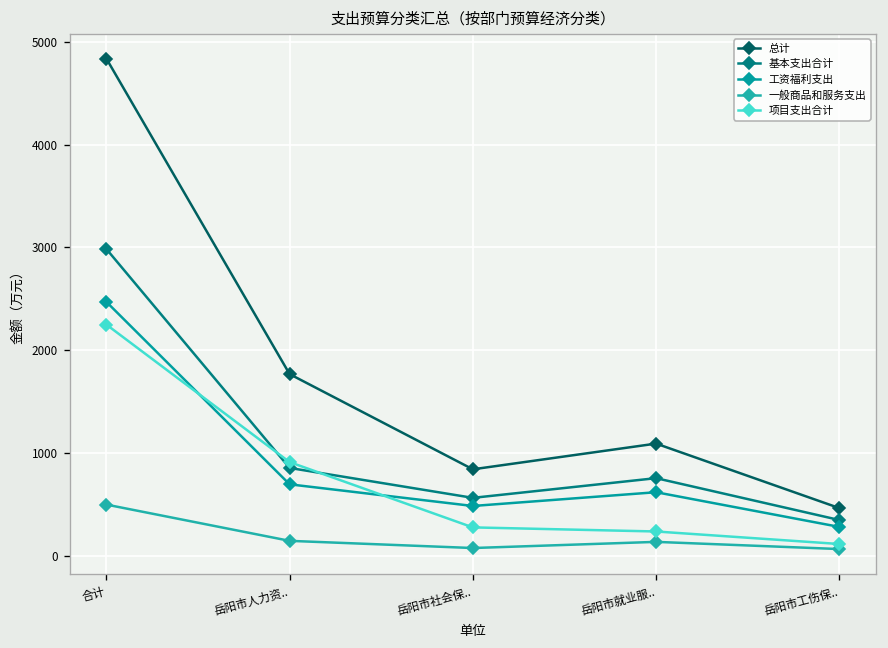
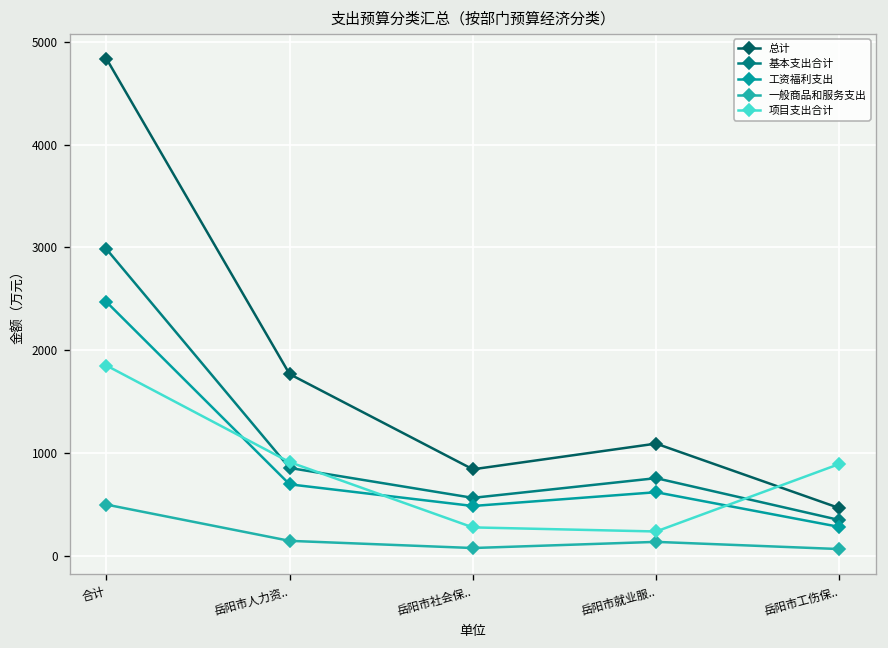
项目支出合计, 合计: 2200 -> 1900
项目支出合计, 岳阳市工伤保..: 100 -> 900
